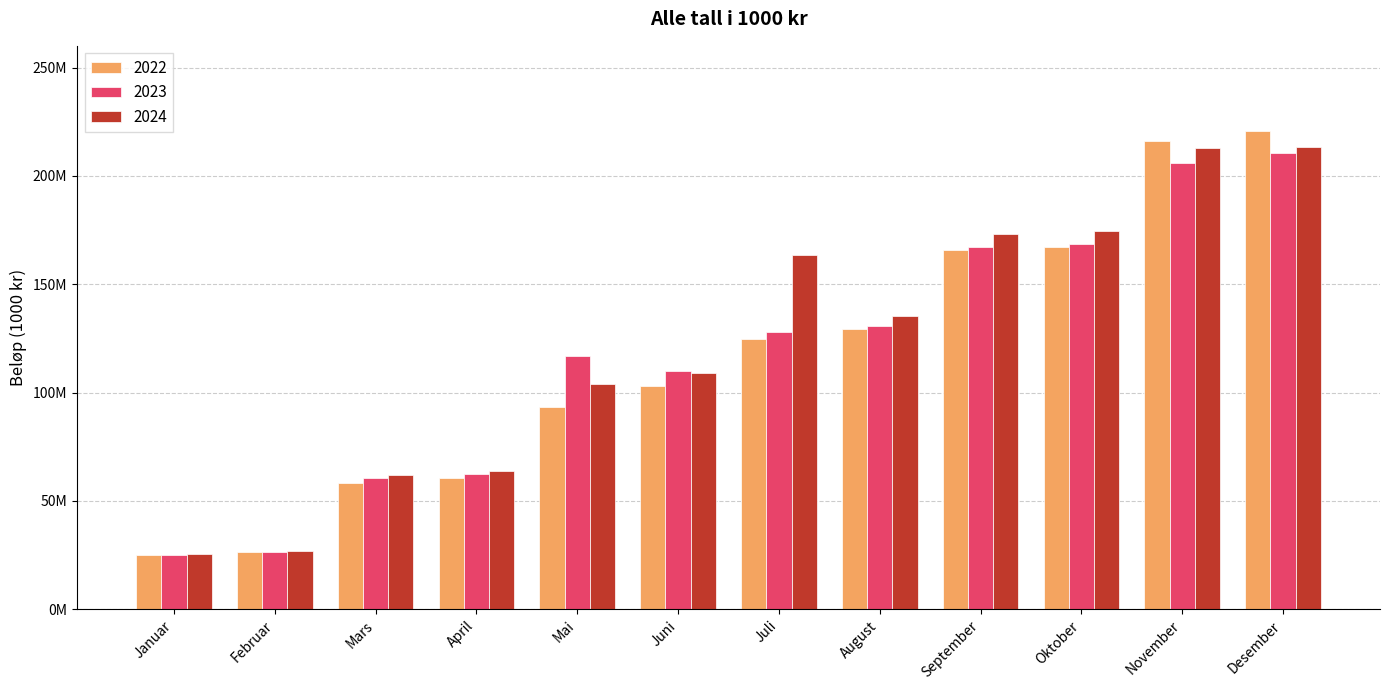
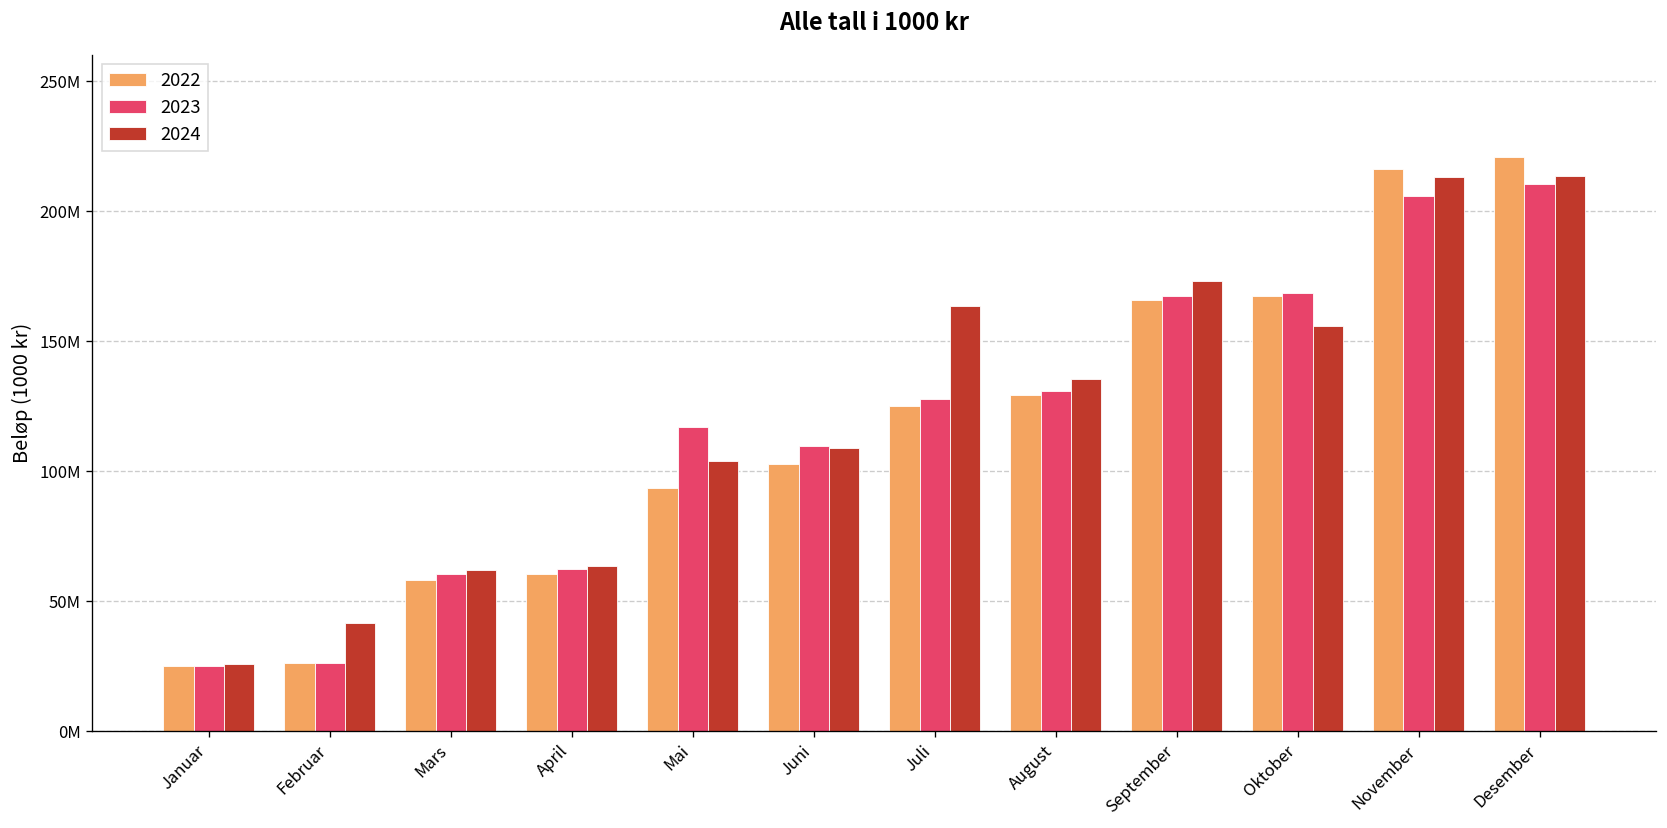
2024, Februar: 27000000 -> 42000000
2024, Oktober: 174000000 -> 156000000
